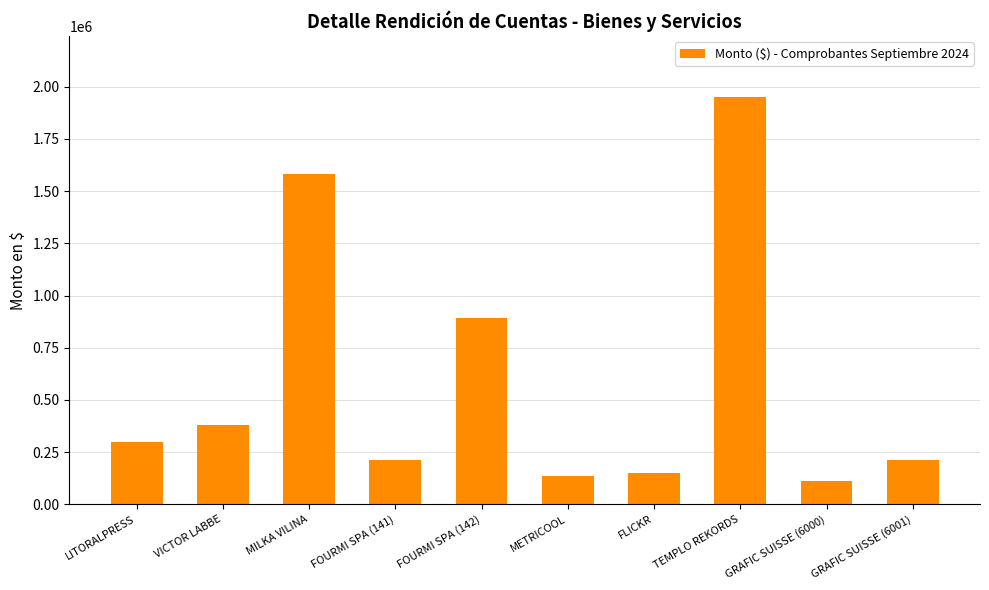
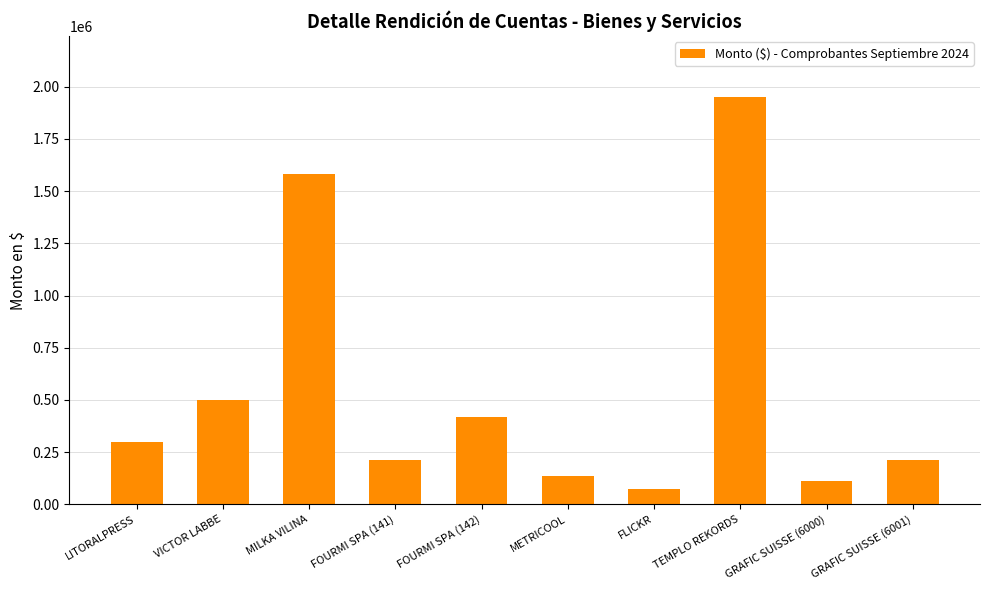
VICTOR LABBE: 380000 -> 500000
FOURMI SPA (142): 890000 -> 420000
FLICKR: 150000 -> 80000
